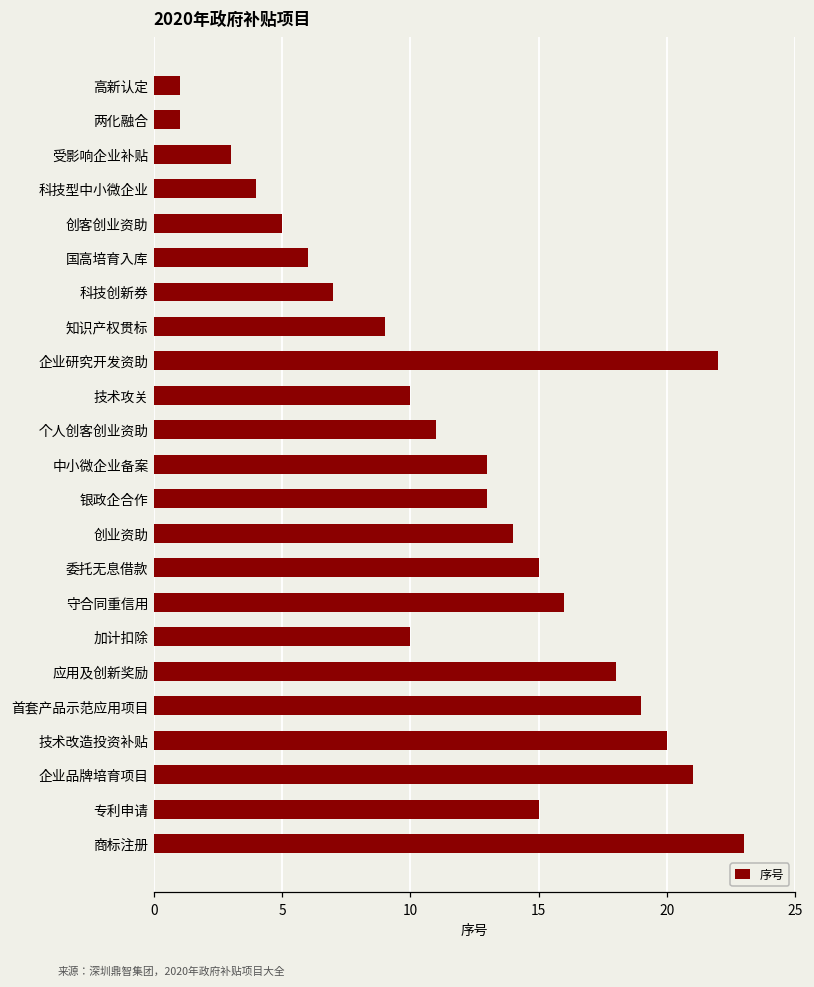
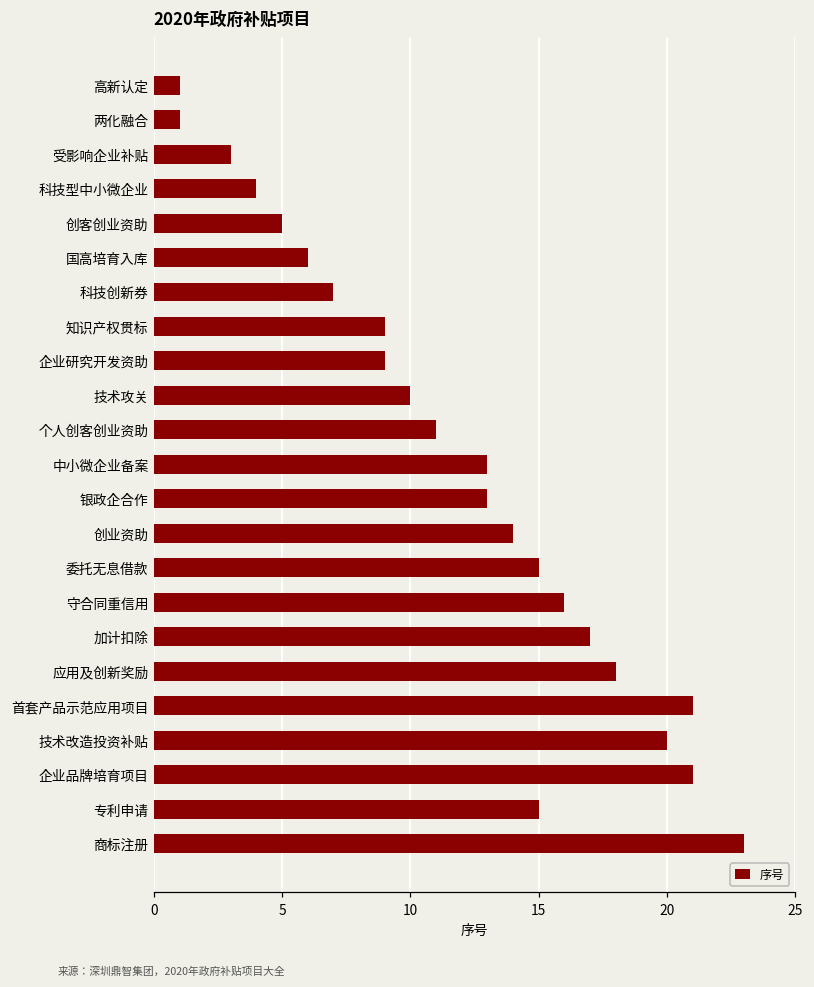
企业研究开发资助: 22 -> 9
加计扣除: 10 -> 17
首套产品示范应用项目: 19 -> 21
